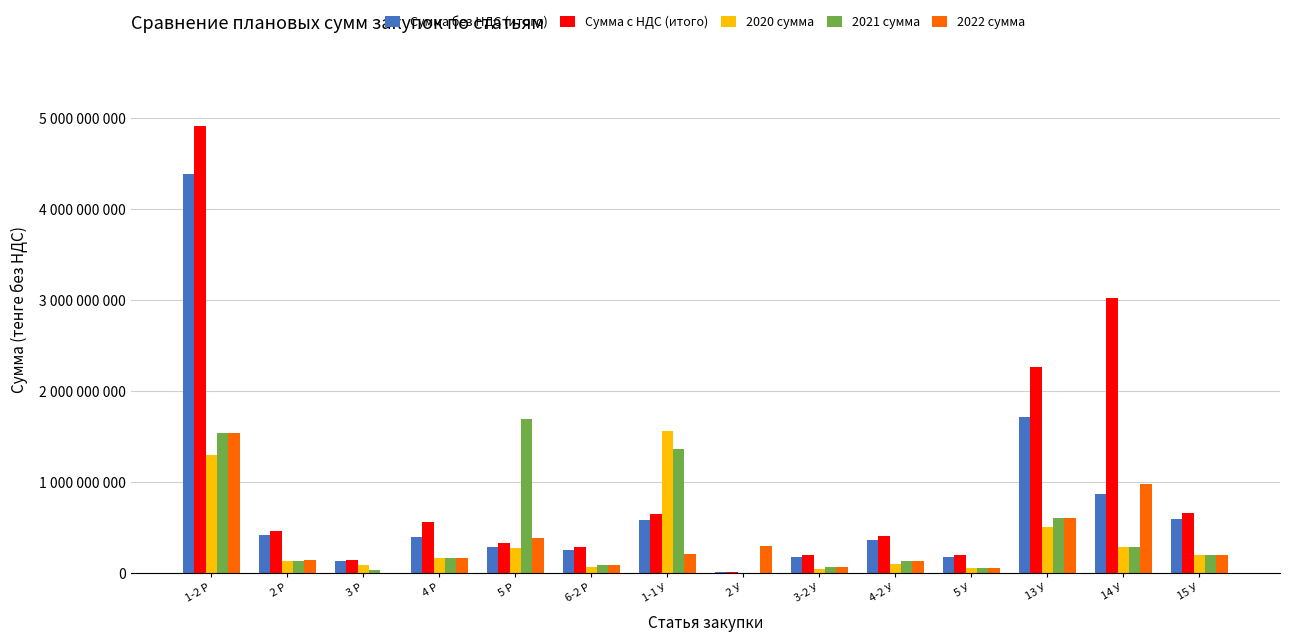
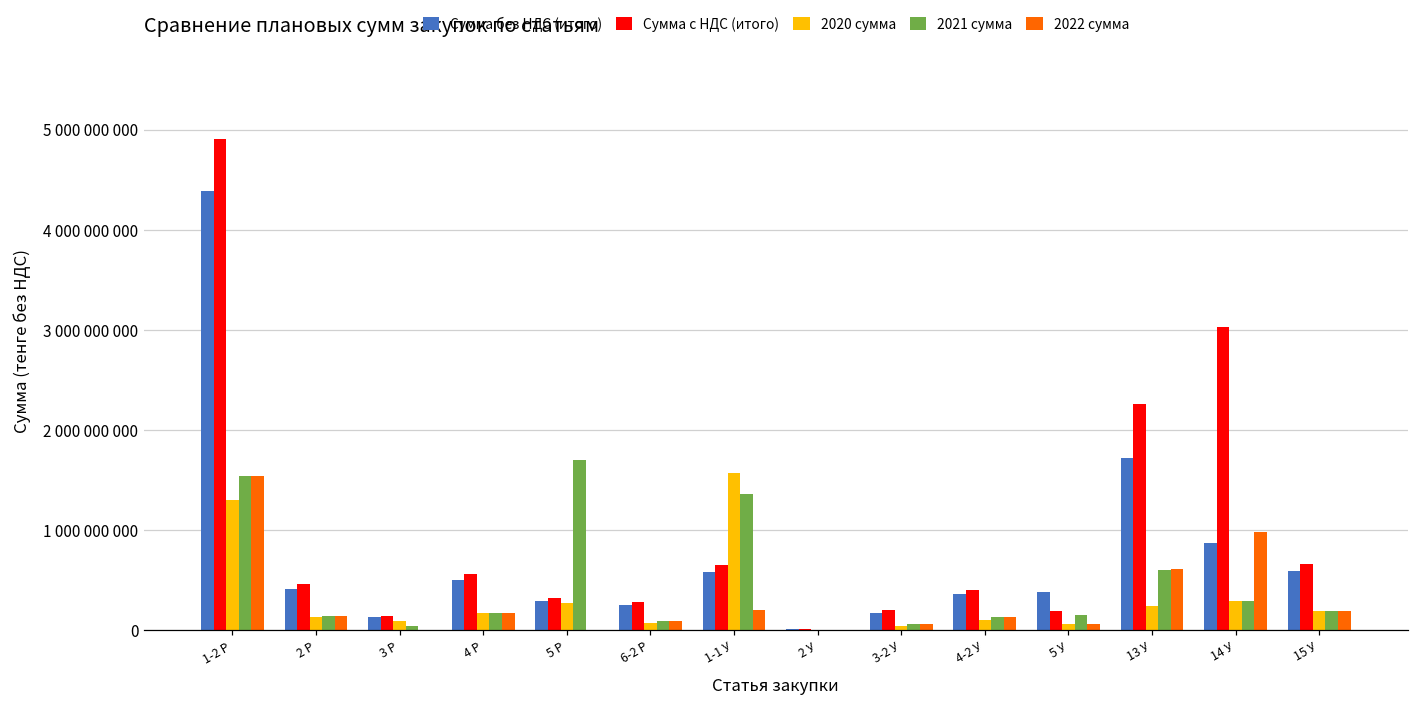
Сумма без НДС (итого), 4 Р: 400000000 -> 500000000
2022 сумма, 5 Р: 400000000 -> 0
2022 сумма, 2 У: 300000000 -> 0
Сумма без НДС (итого), 5 У: 200000000 -> 400000000
2021 сумма, 5 У: 100000000 -> 200000000
2020 сумма, 13 У: 500000000 -> 200000000
